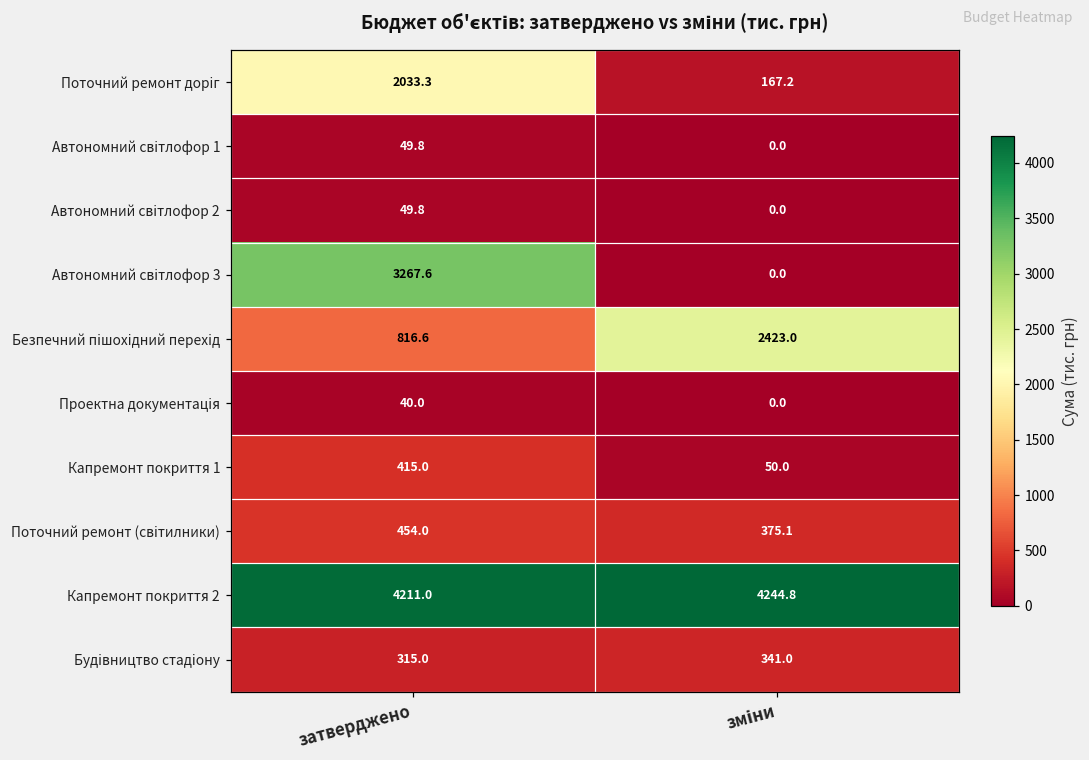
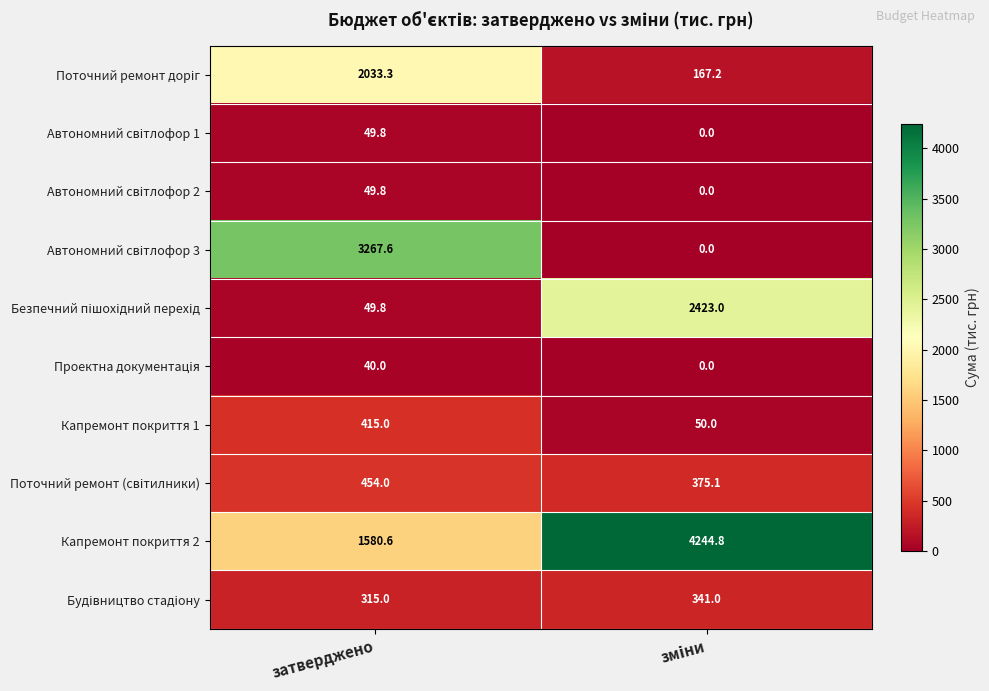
Безпечний пішохідний перехід, затверджено: 816.6 -> 49.8
Капремонт покриття 2, затверджено: 4211.0 -> 1580.6
